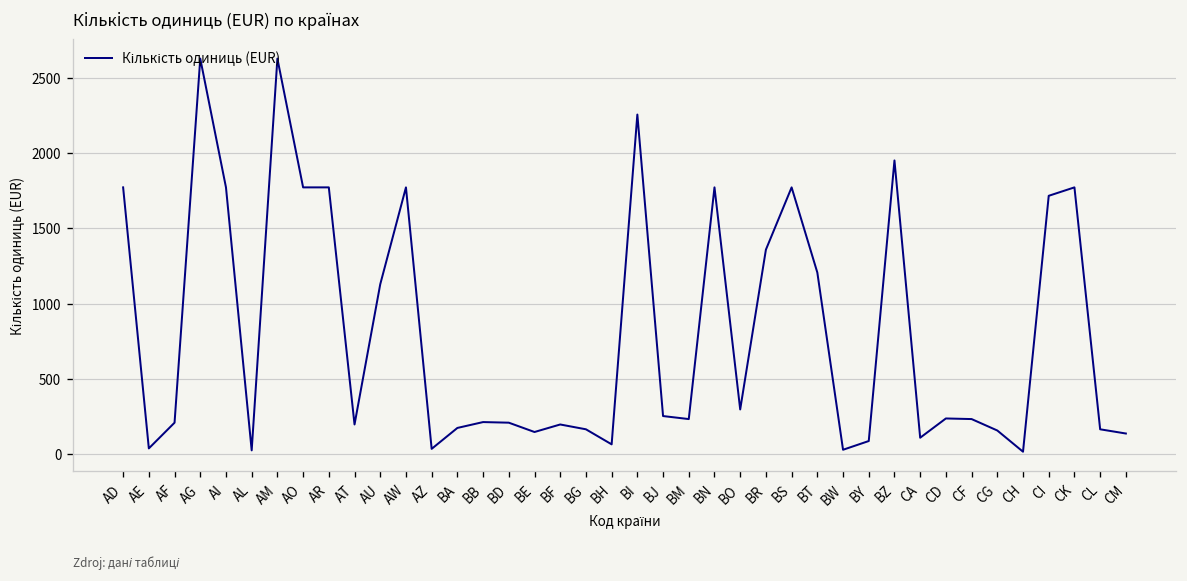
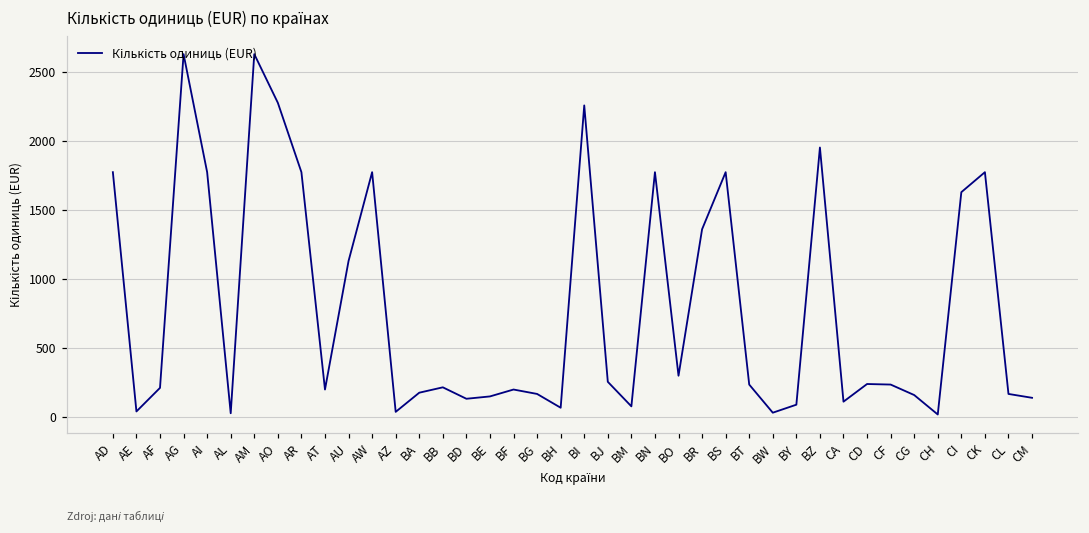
AO: 1770 -> 2280
BD: 210 -> 130
BM: 230 -> 70
BT: 1210 -> 230
CI: 1720 -> 1630
